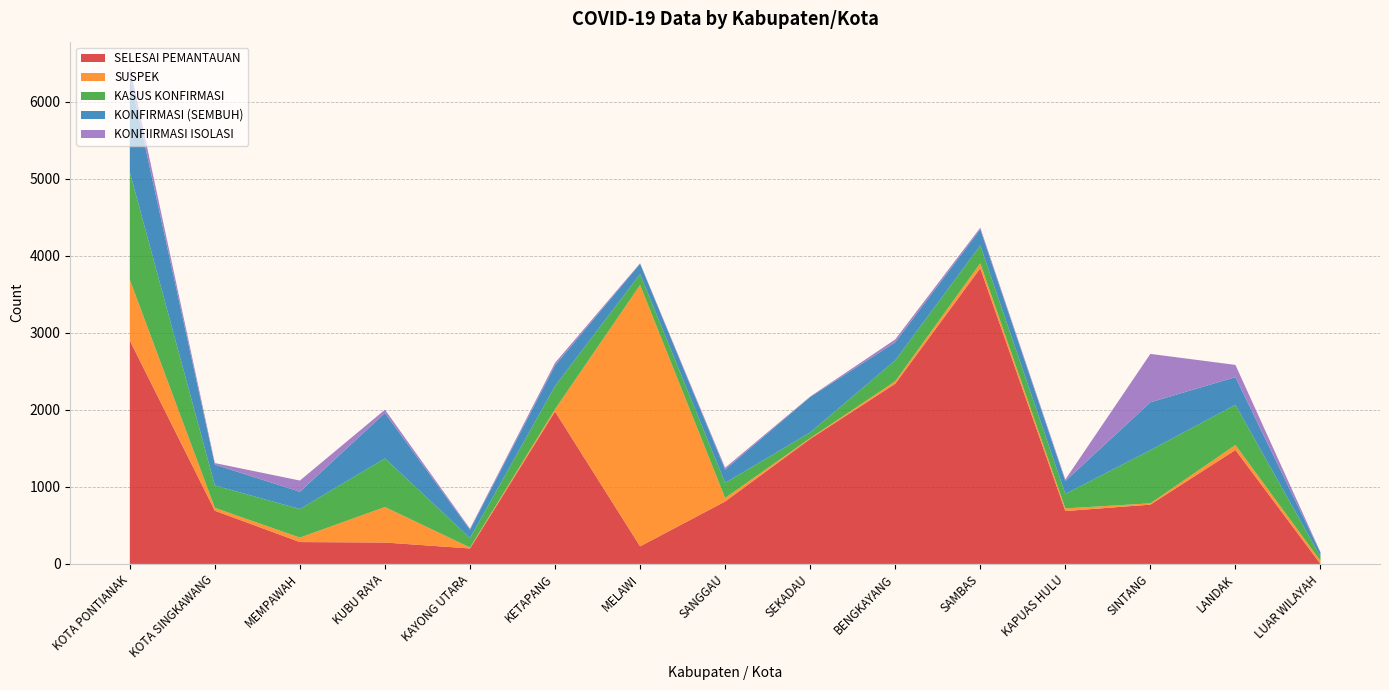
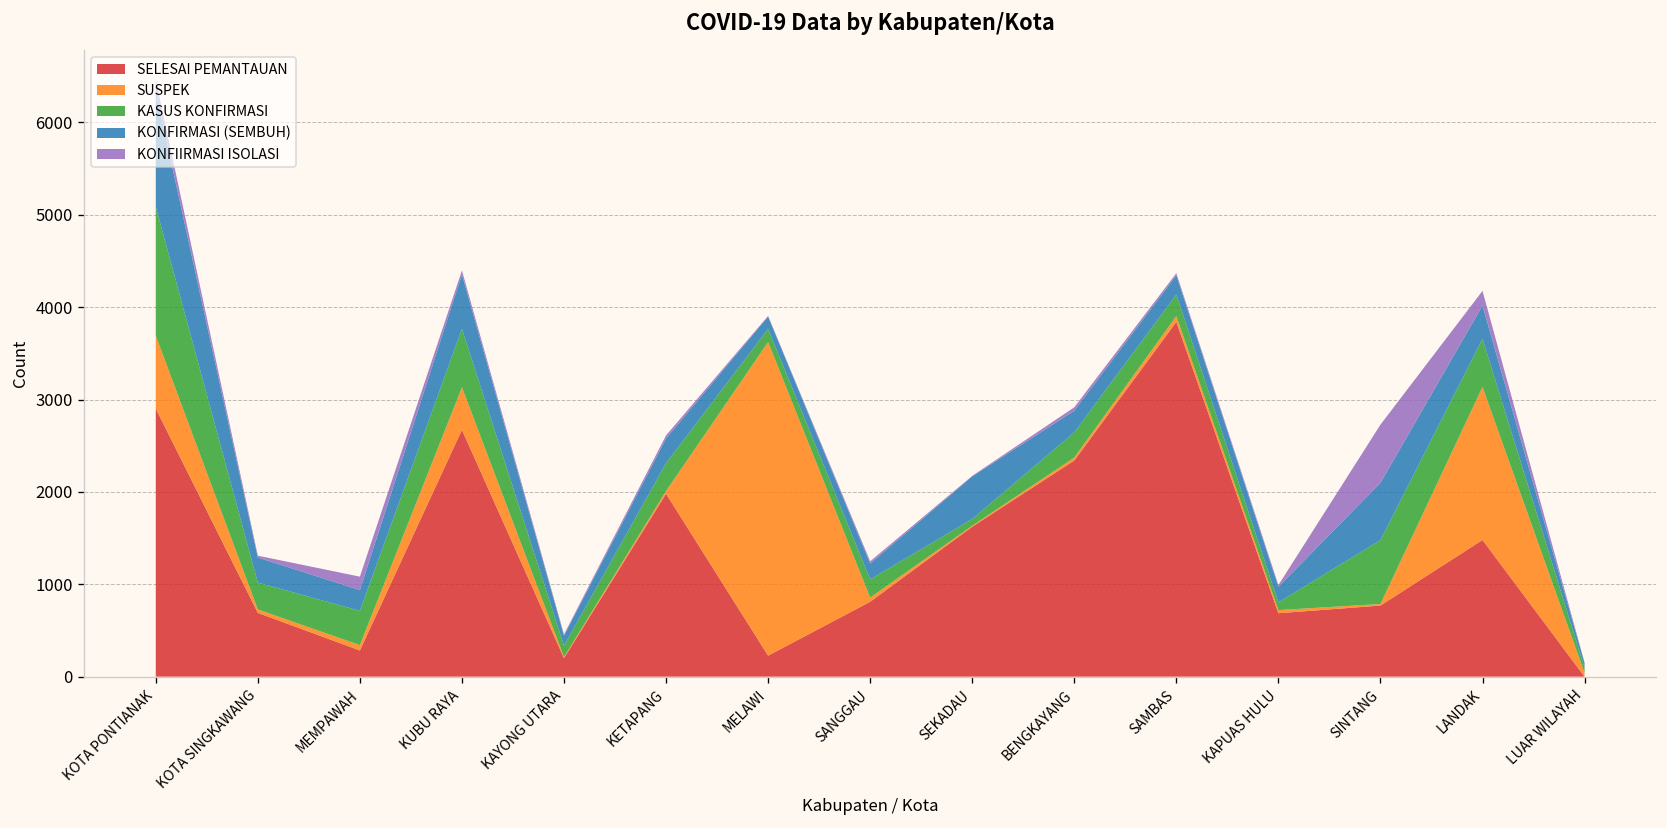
SELESAI PEMANTAUAN, KUBU RAYA: 300 -> 2700
KASUS KONFIRMASI, KAPUAS HULU: 200 -> 100
SUSPEK, LANDAK: 100 -> 1700
